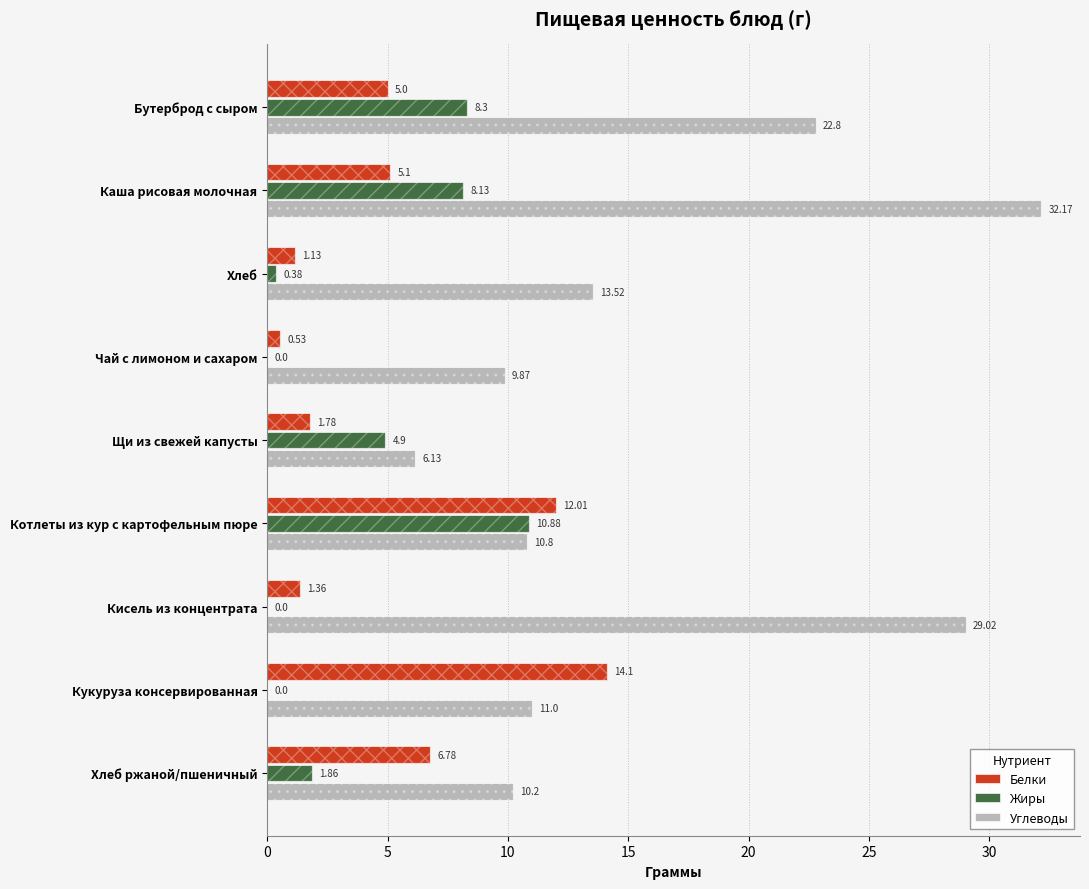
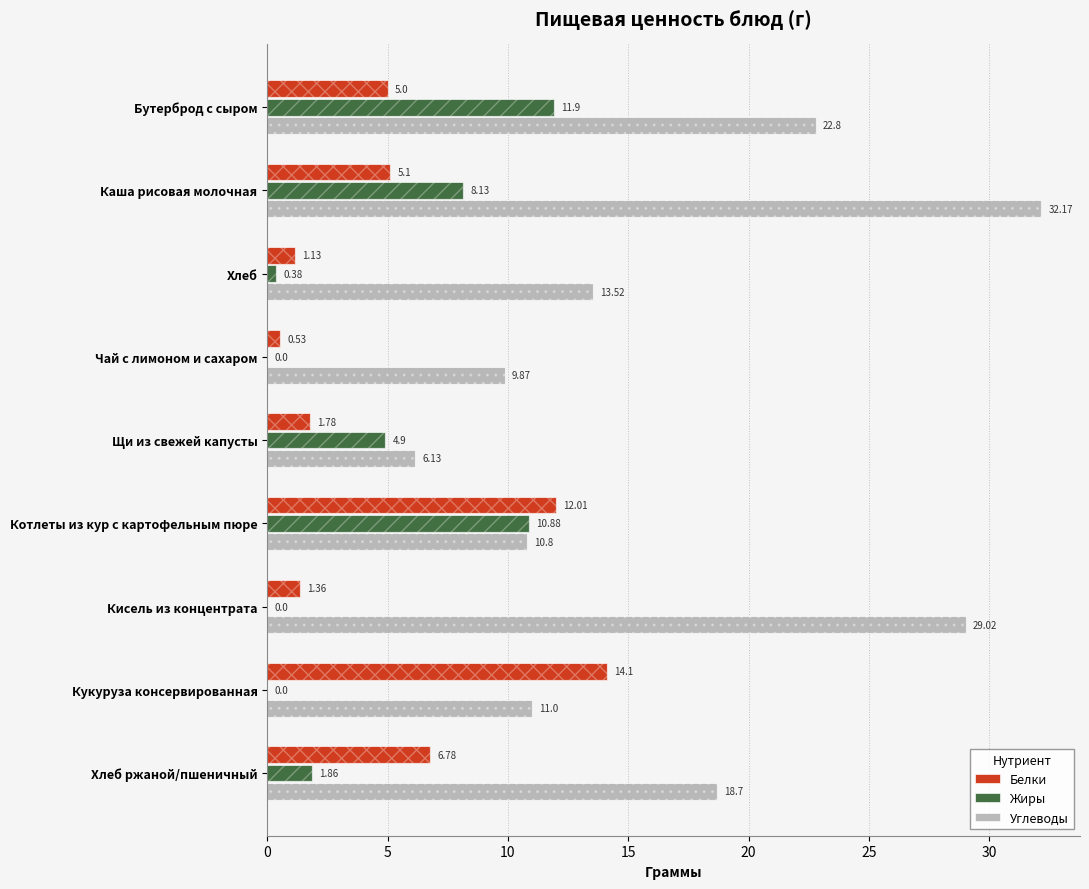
Жиры, Бутерброд с сыром: 8.3 -> 11.9
Углеводы, Хлеб ржаной/пшеничный: 10.2 -> 18.7
